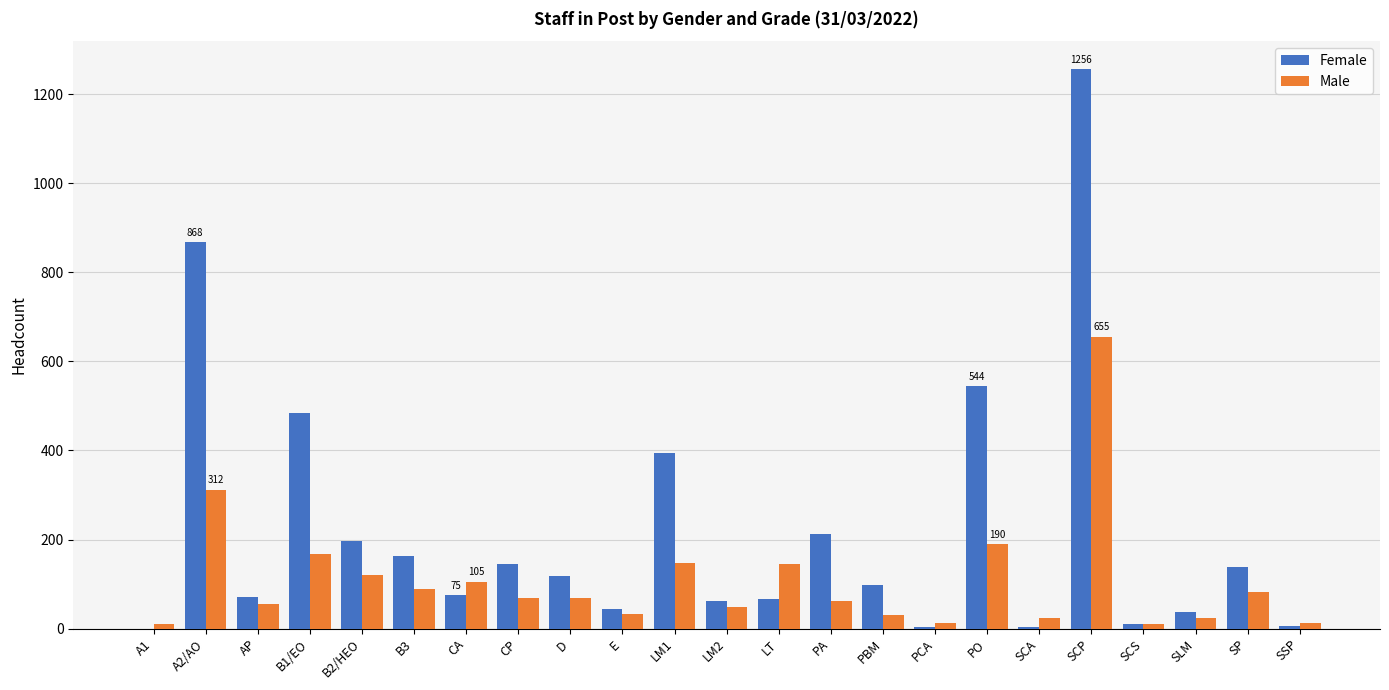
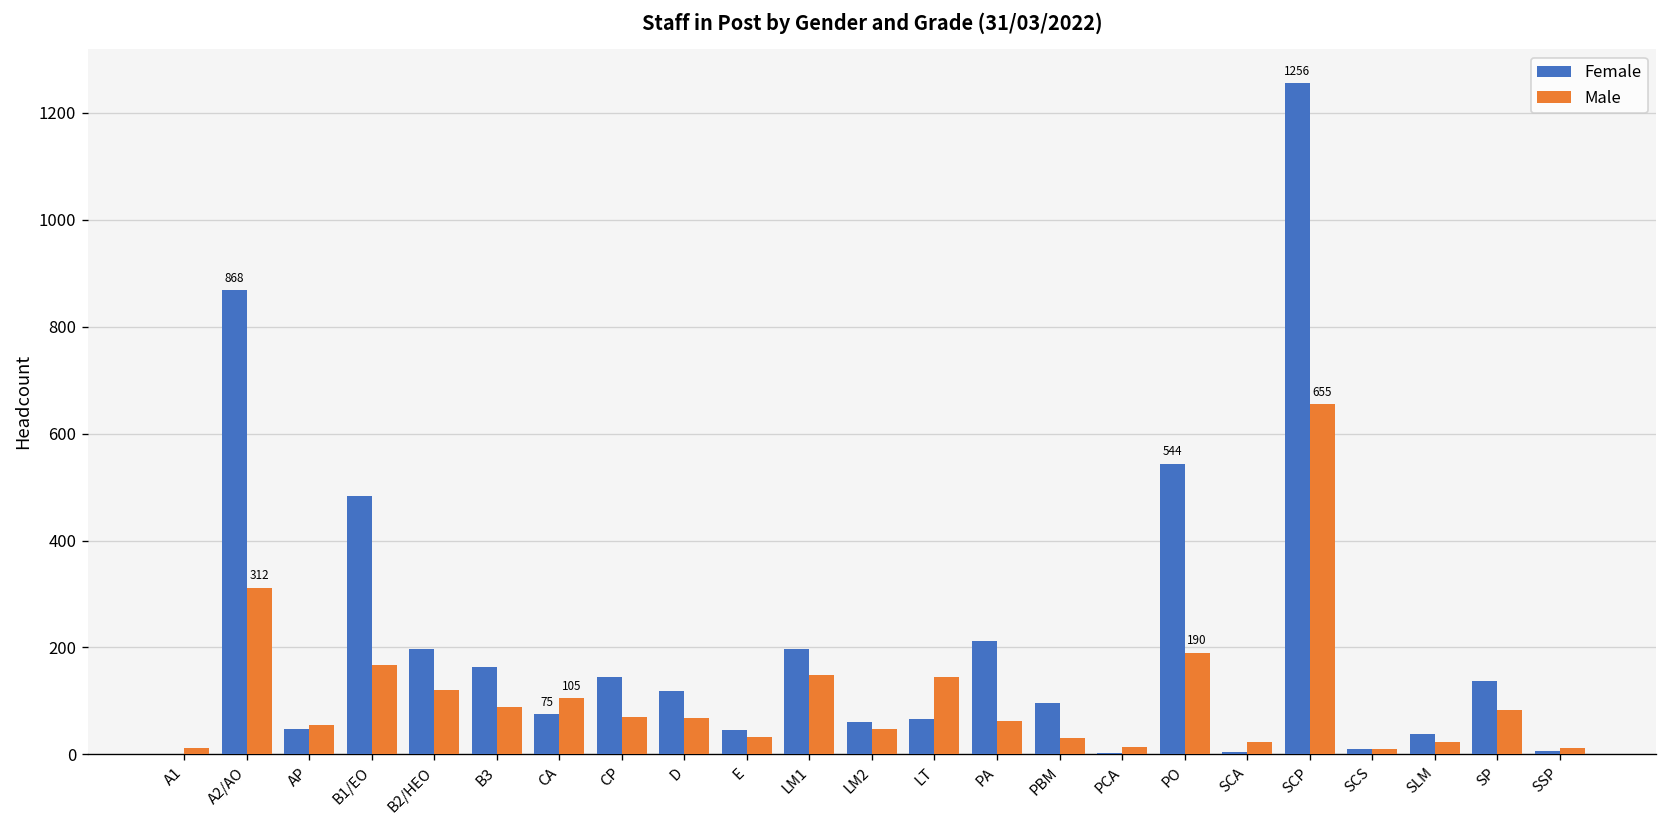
Female, AP: 70 -> 50
Female, LM1: 400 -> 200
